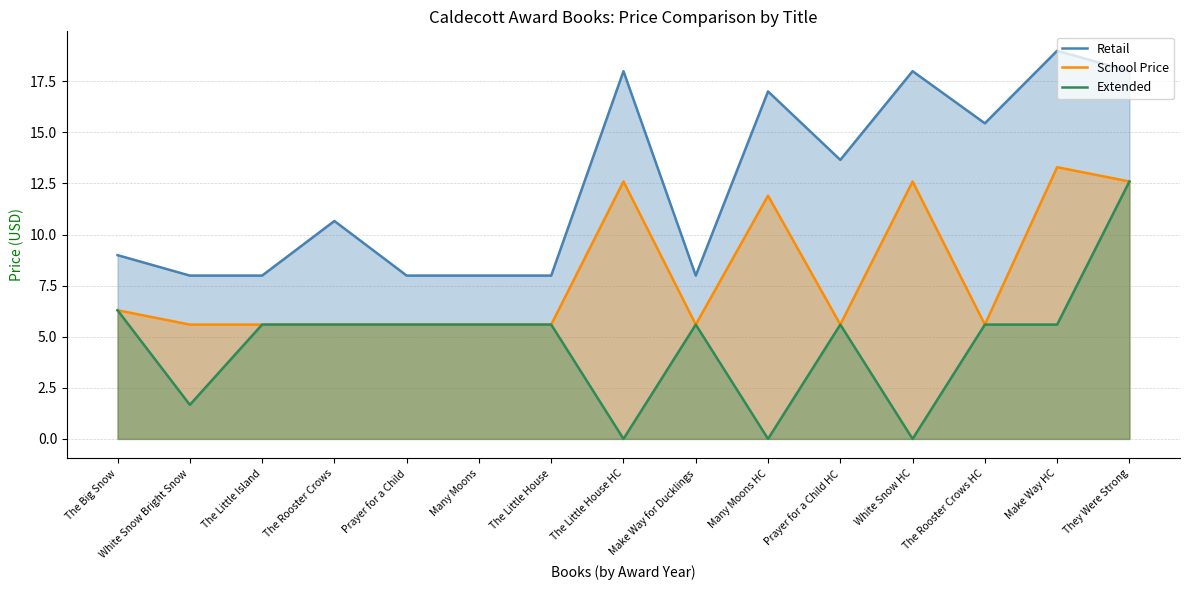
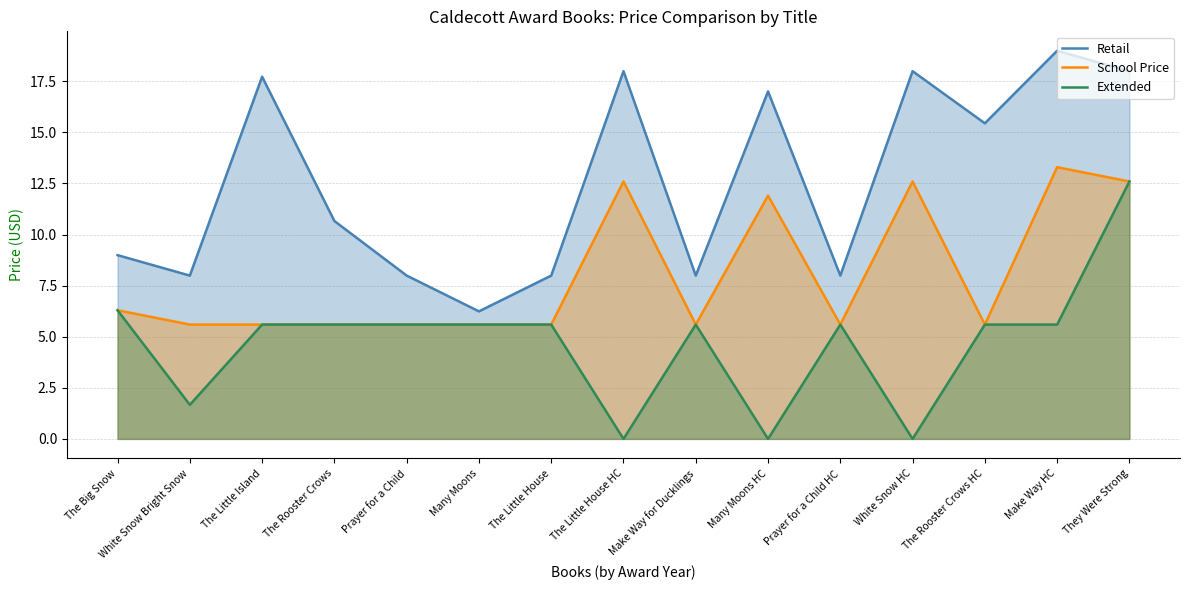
Retail, The Little Island: 8.0 -> 17.7
Retail, Many Moons: 8.0 -> 6.2
Retail, Prayer for a Child HC: 13.7 -> 8.0
